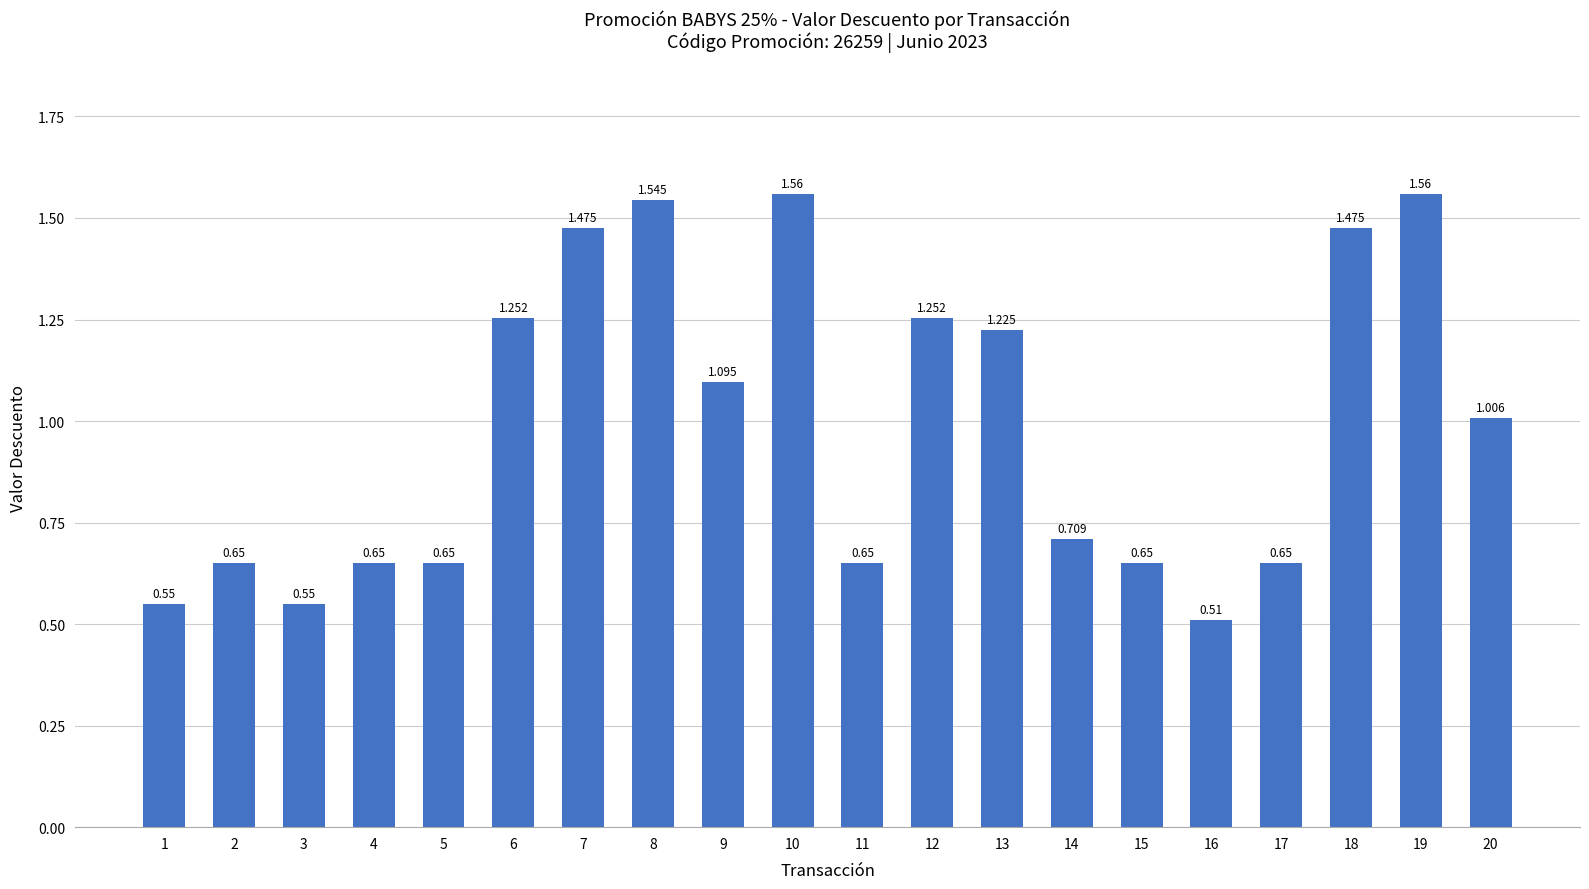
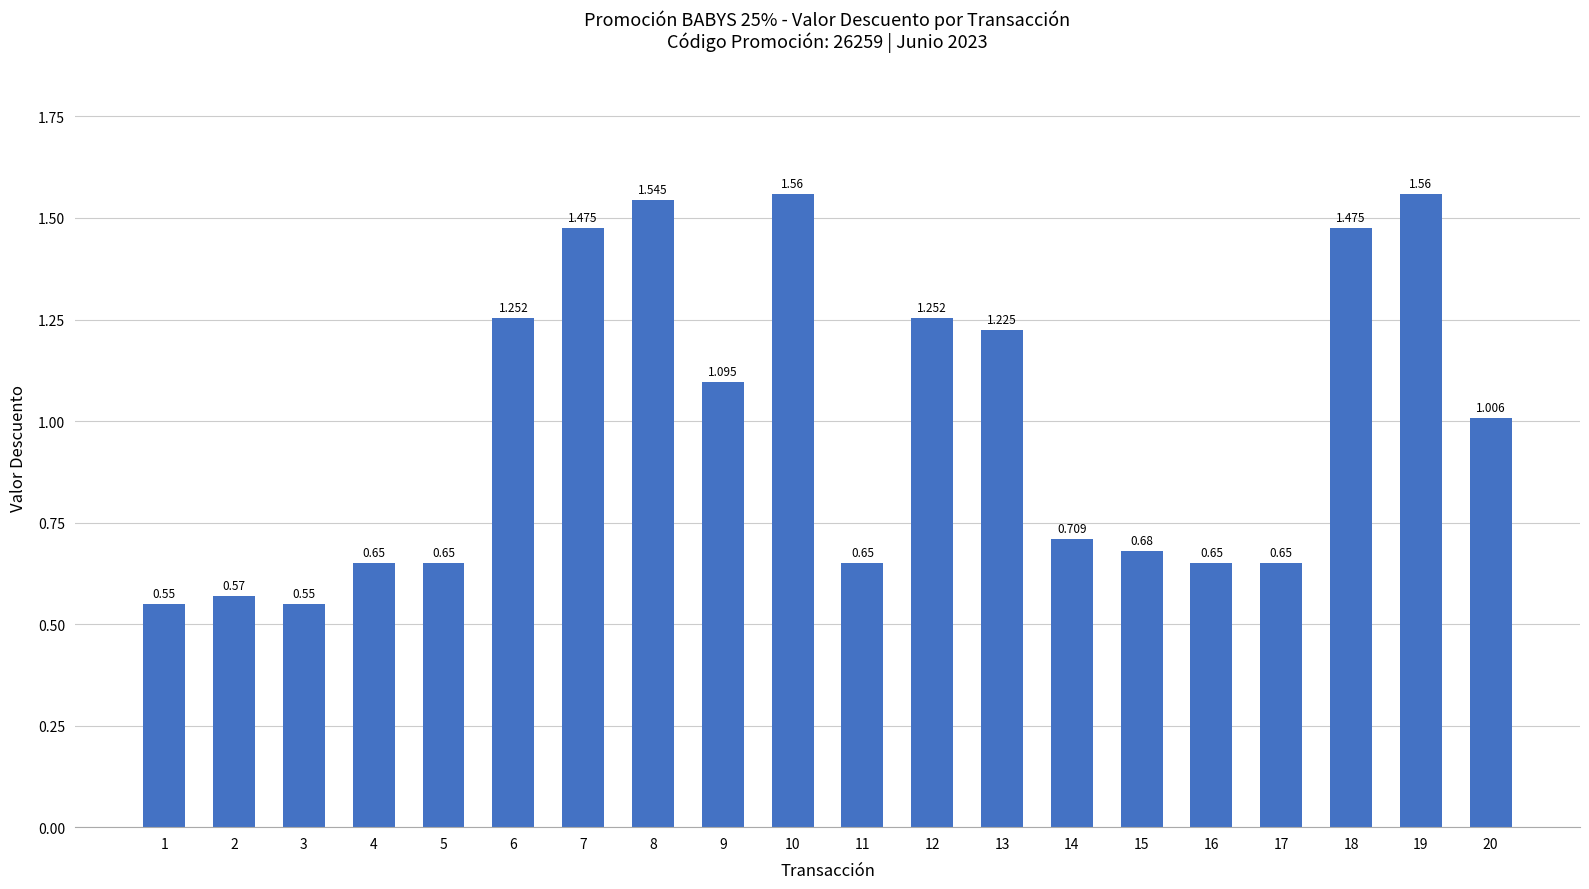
2: 0.65 -> 0.57
15: 0.65 -> 0.68
16: 0.51 -> 0.65
